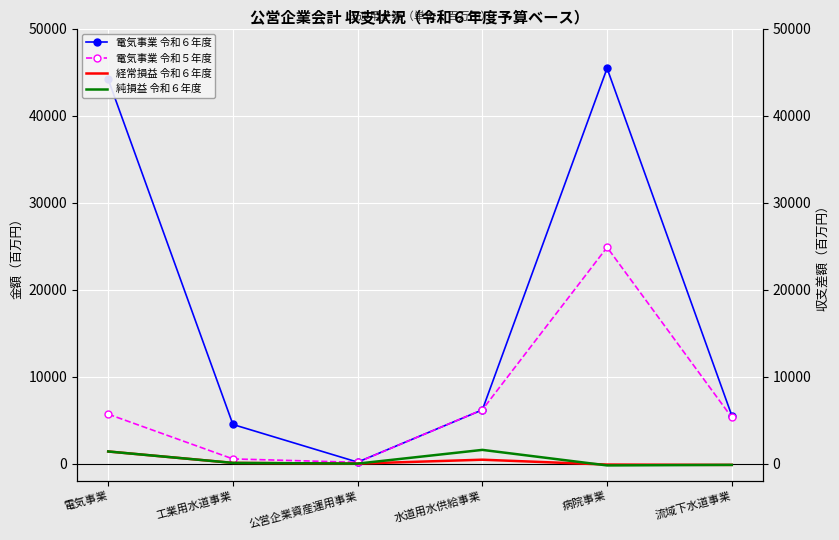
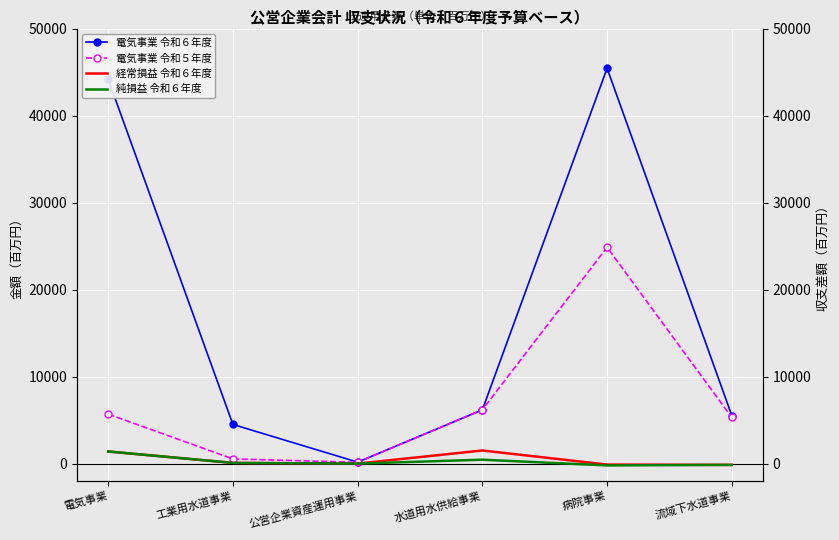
経常損益 令和６年度, 水道用水供給事業: 0 -> 2000
純損益 令和６年度, 水道用水供給事業: 2000 -> 0
